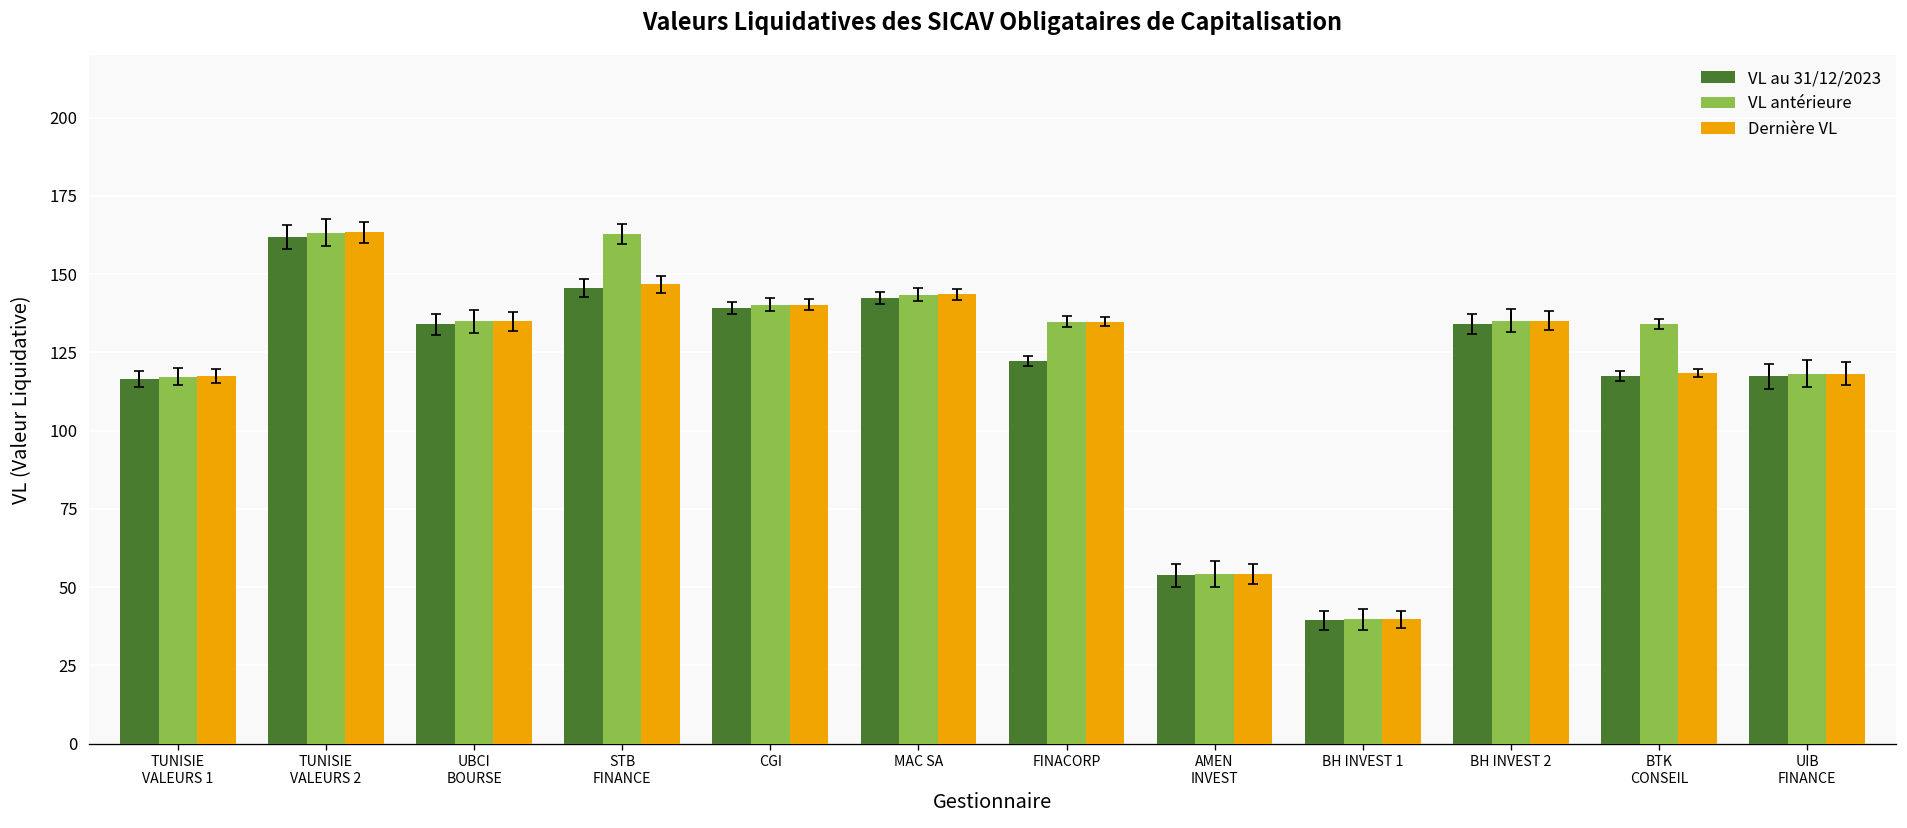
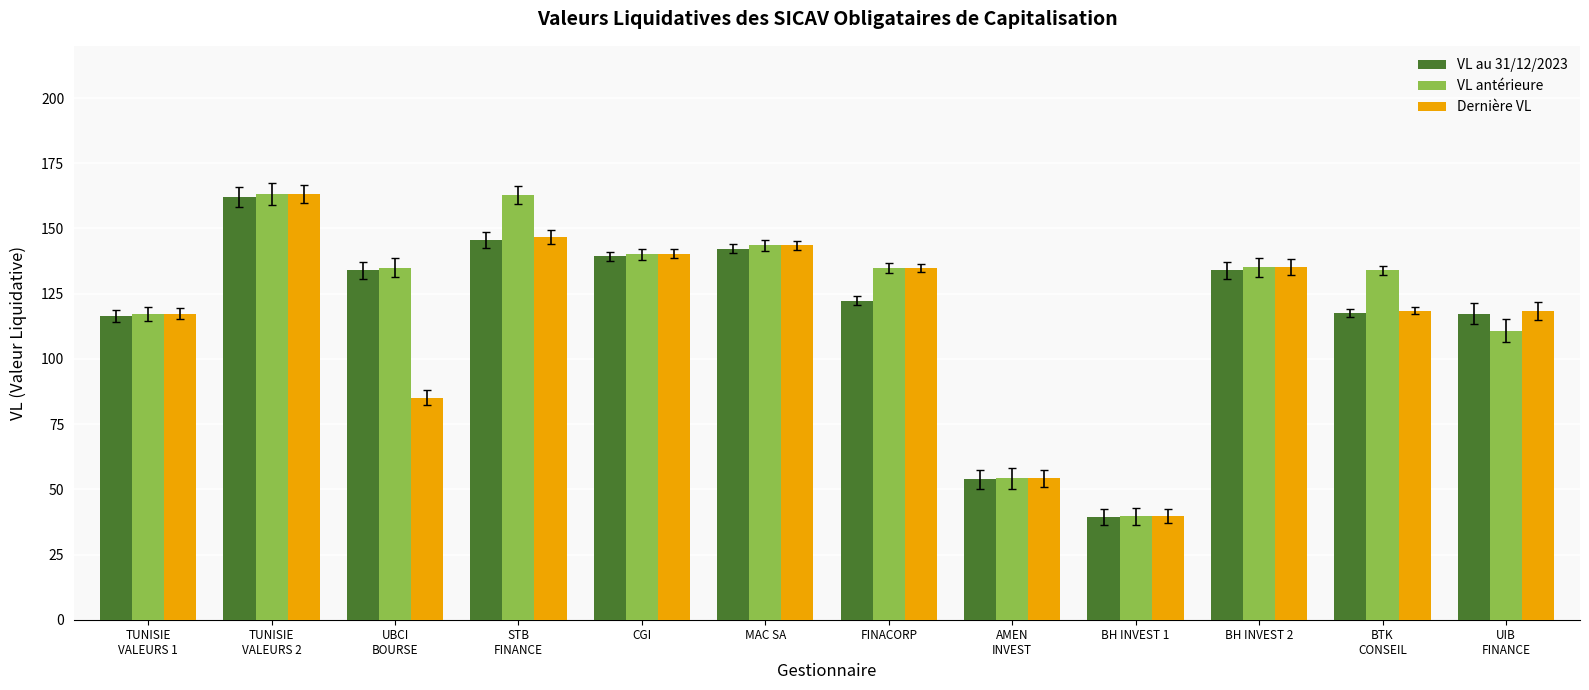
Dernière VL, UBCI BOURSE: 135 -> 85
VL antérieure, UIB FINANCE: 118 -> 111
